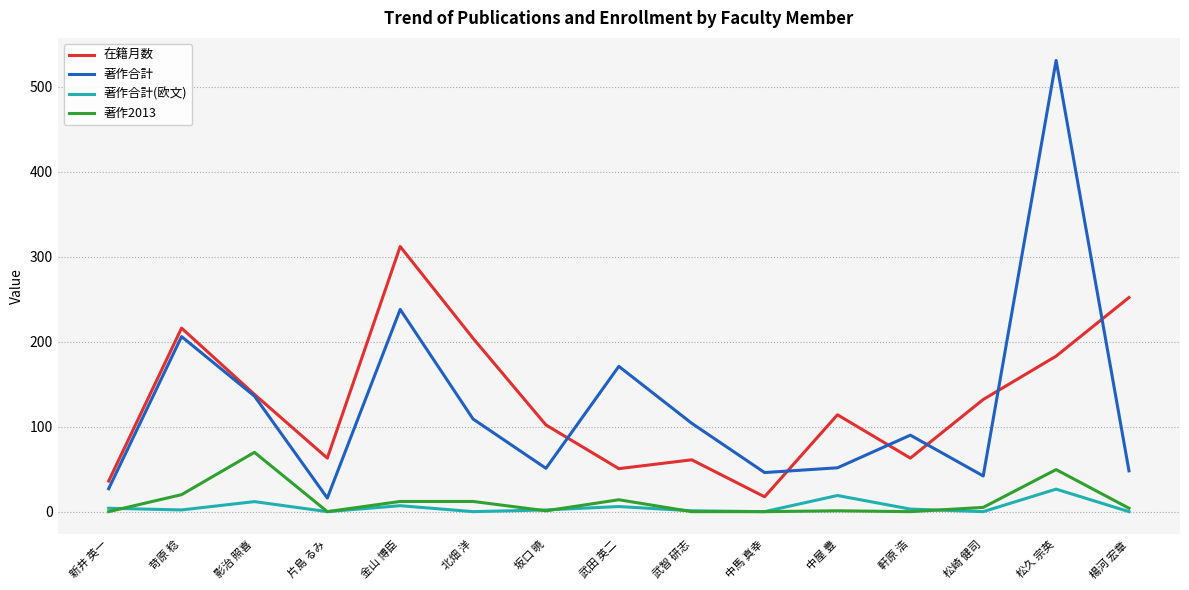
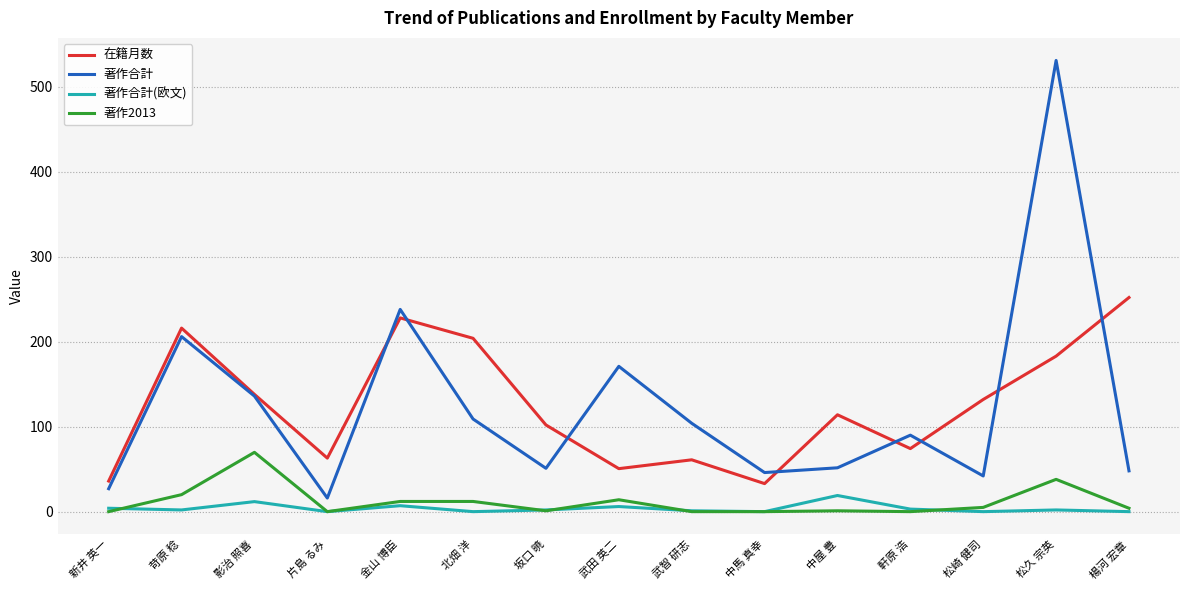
在籍月数, 金山 博臣: 310 -> 230
在籍月数, 中馬 真幸: 20 -> 30
在籍月数, 軒原 浩: 60 -> 70
著作合計(欧文), 松久 宗英: 30 -> 0
著作2013, 松久 宗英: 50 -> 40
